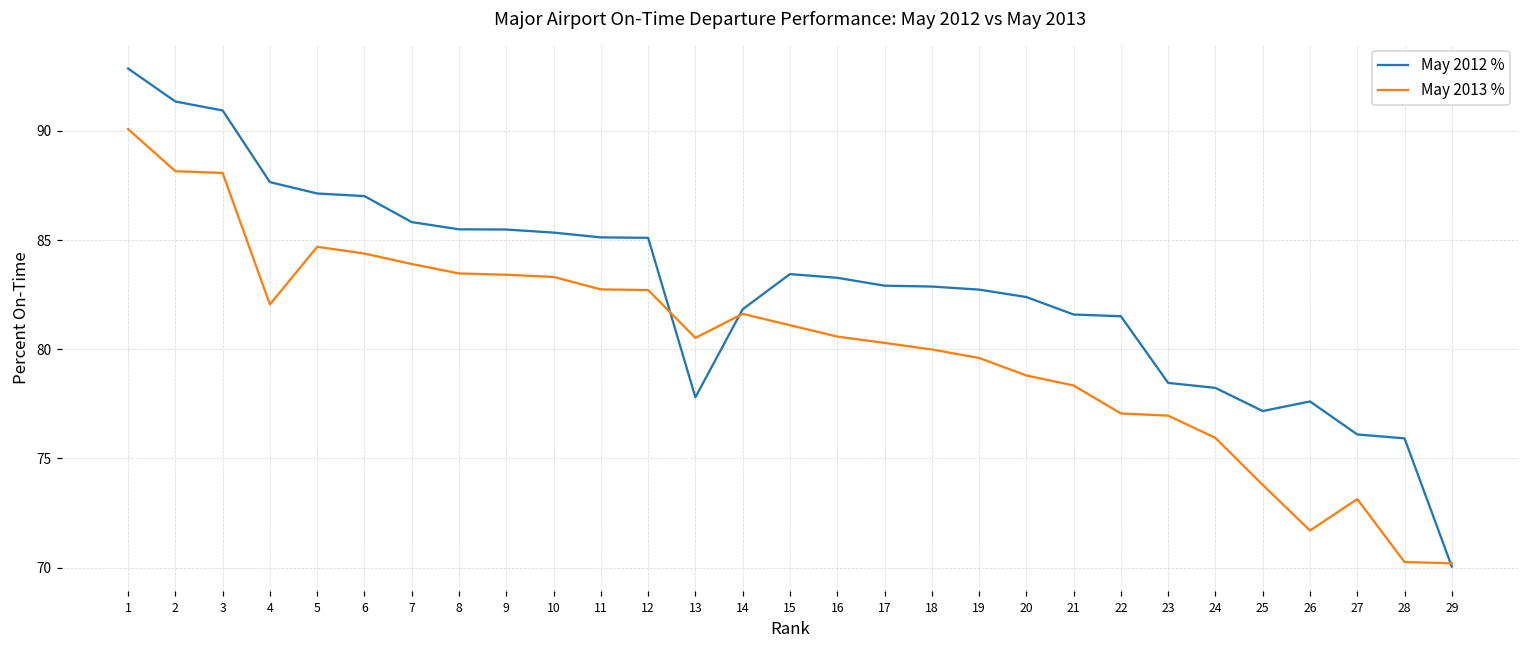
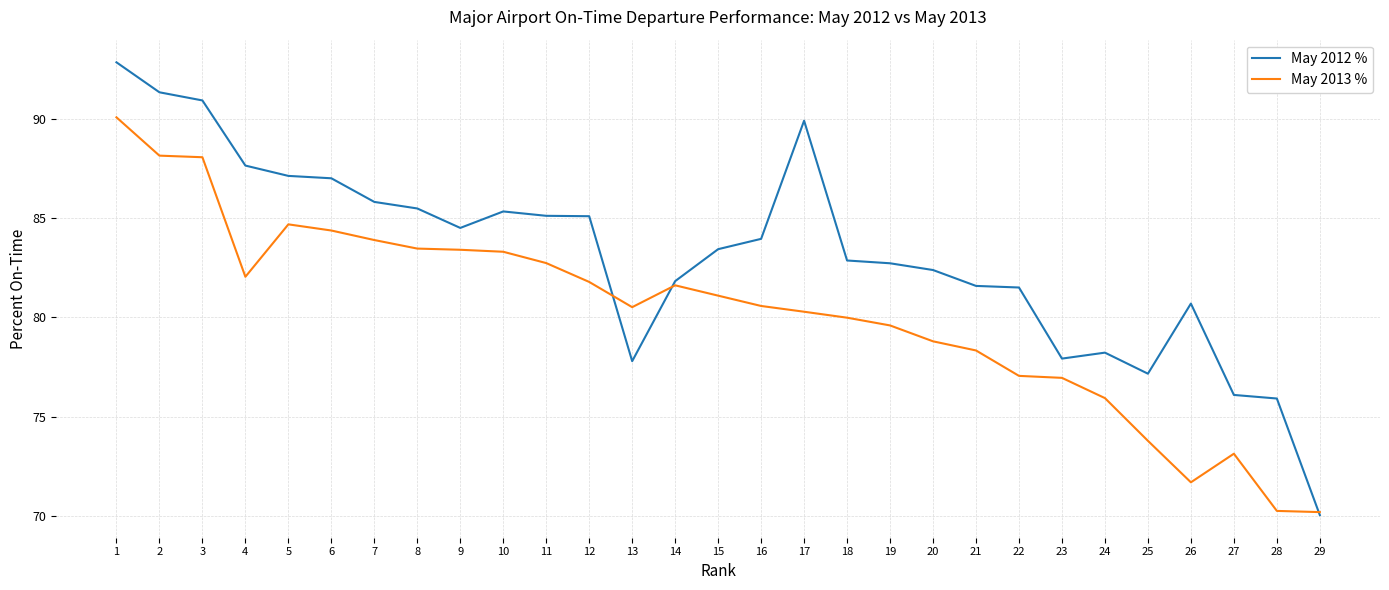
May 2012 %, 9: 85.5 -> 84.5
May 2013 %, 12: 82.7 -> 81.8
May 2012 %, 16: 83.3 -> 84.0
May 2012 %, 17: 82.9 -> 89.9
May 2012 %, 23: 78.5 -> 77.9
May 2012 %, 26: 77.6 -> 80.7
